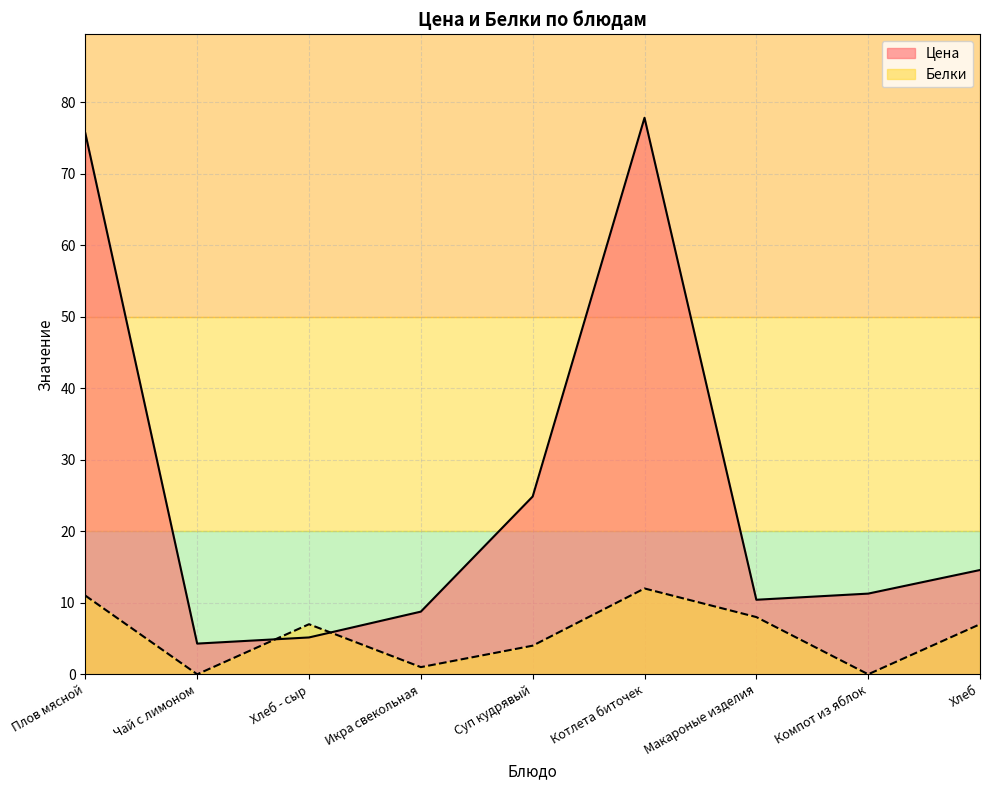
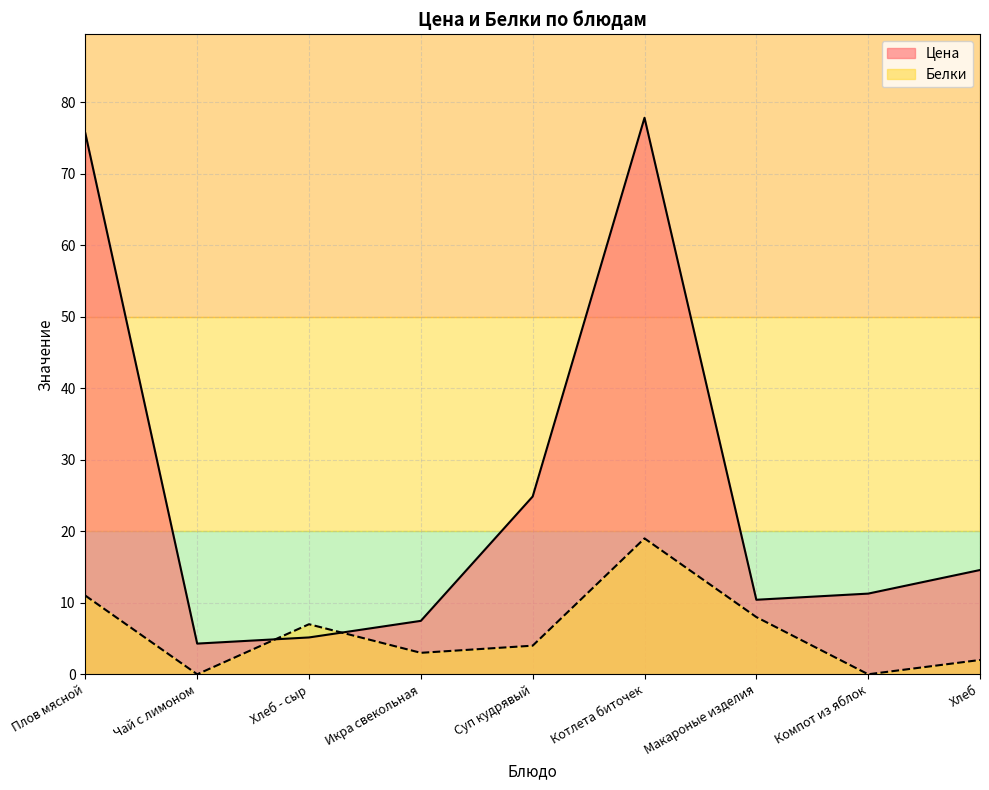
Цена, Икра свекольная: 9 -> 7
Белки, Икра свекольная: 1 -> 3
Белки, Котлета биточек: 12 -> 19
Белки, Хлеб: 7 -> 2
